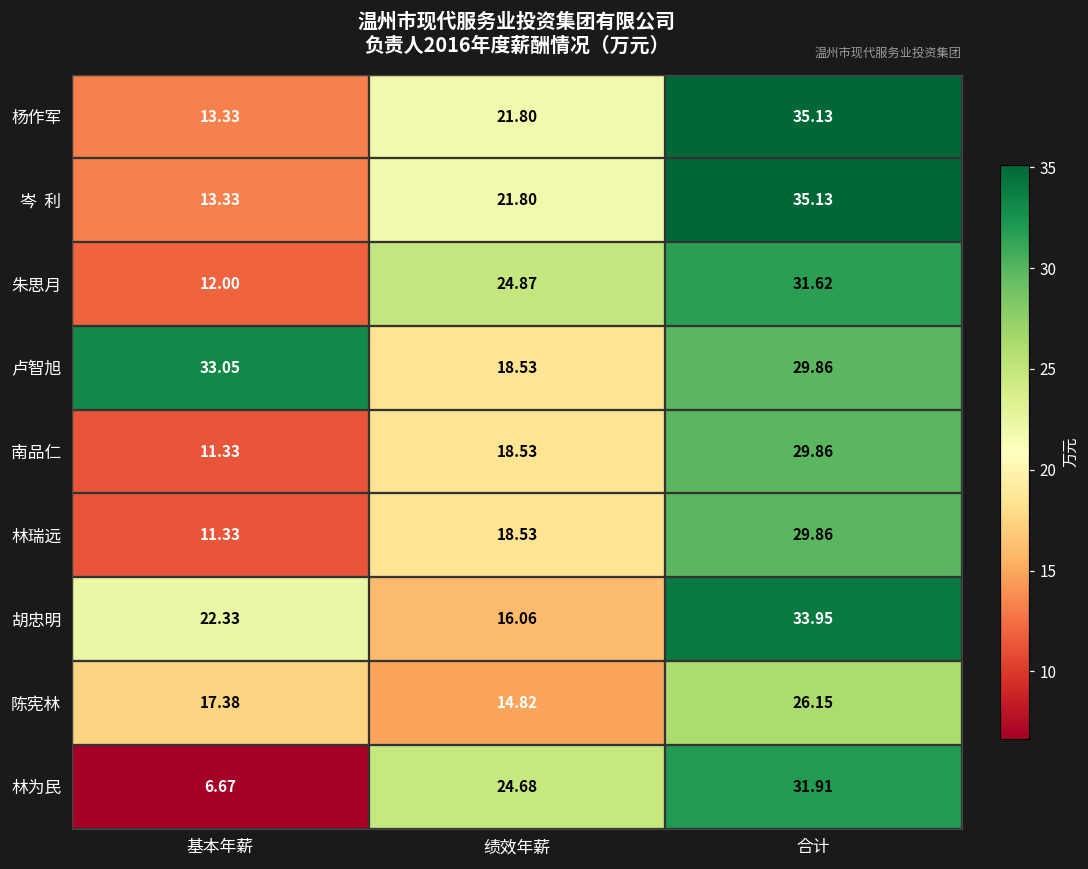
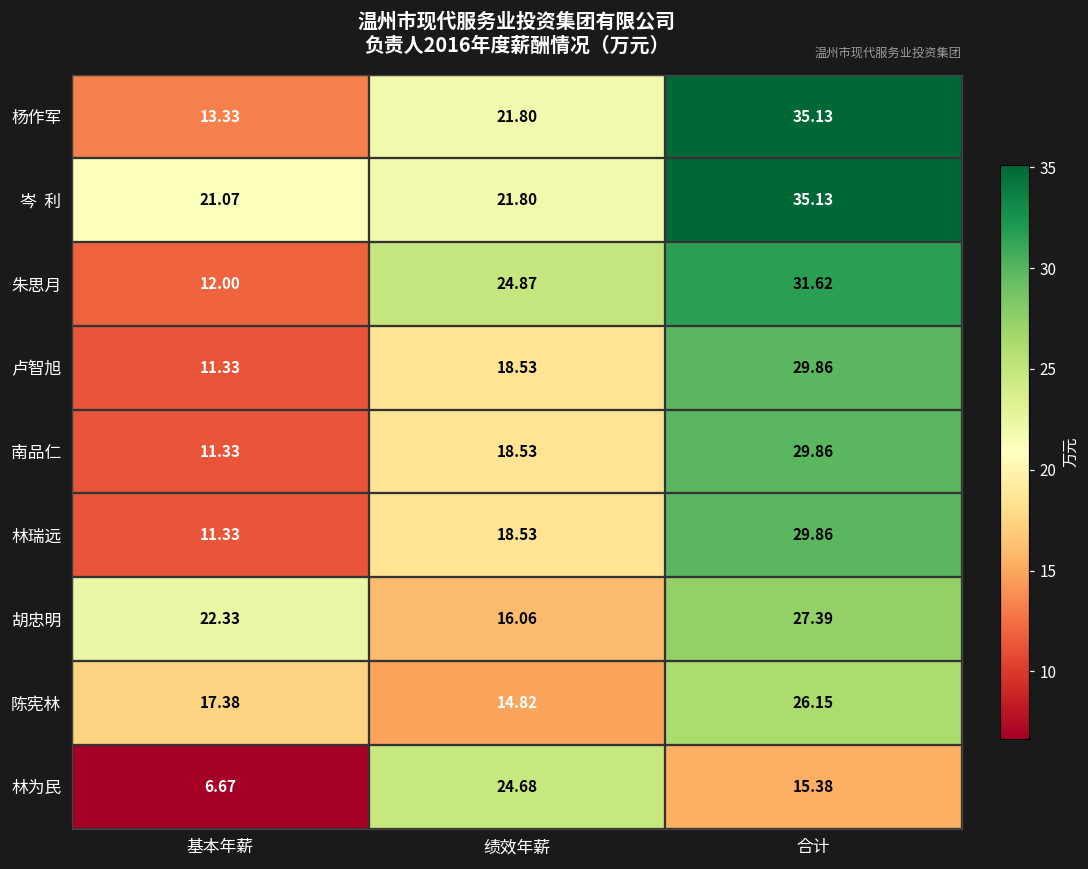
岑 利, 基本年薪: 13.33 -> 21.07
卢智旭, 基本年薪: 33.05 -> 11.33
胡忠明, 合计: 33.95 -> 27.39
林为民, 合计: 31.91 -> 15.38
